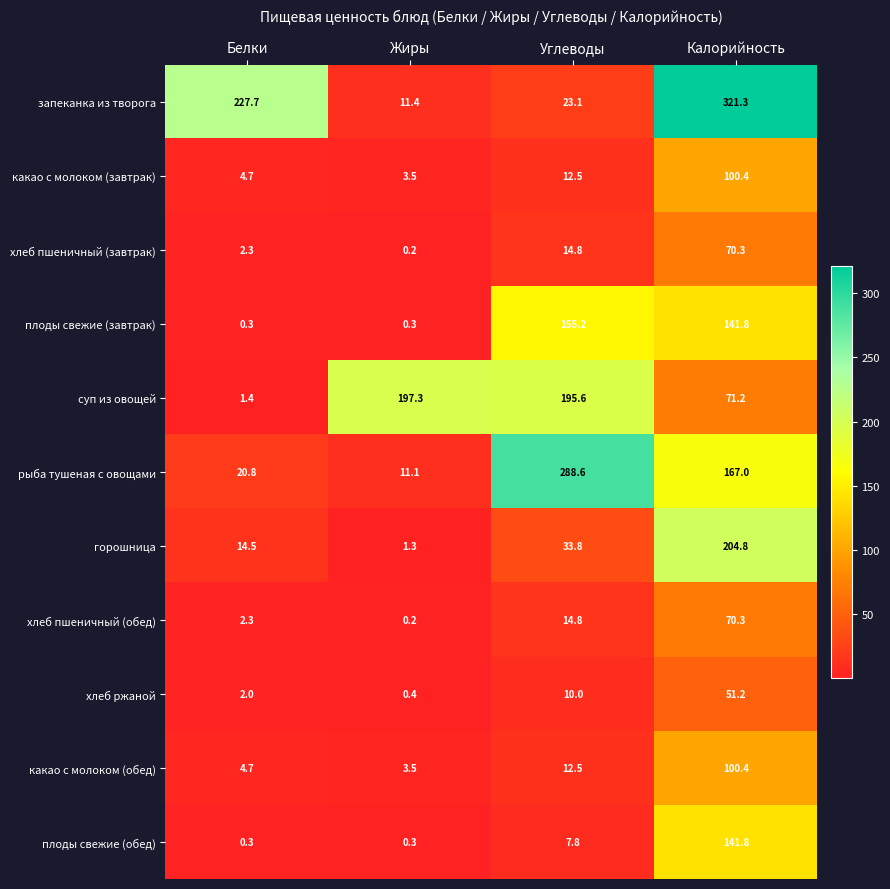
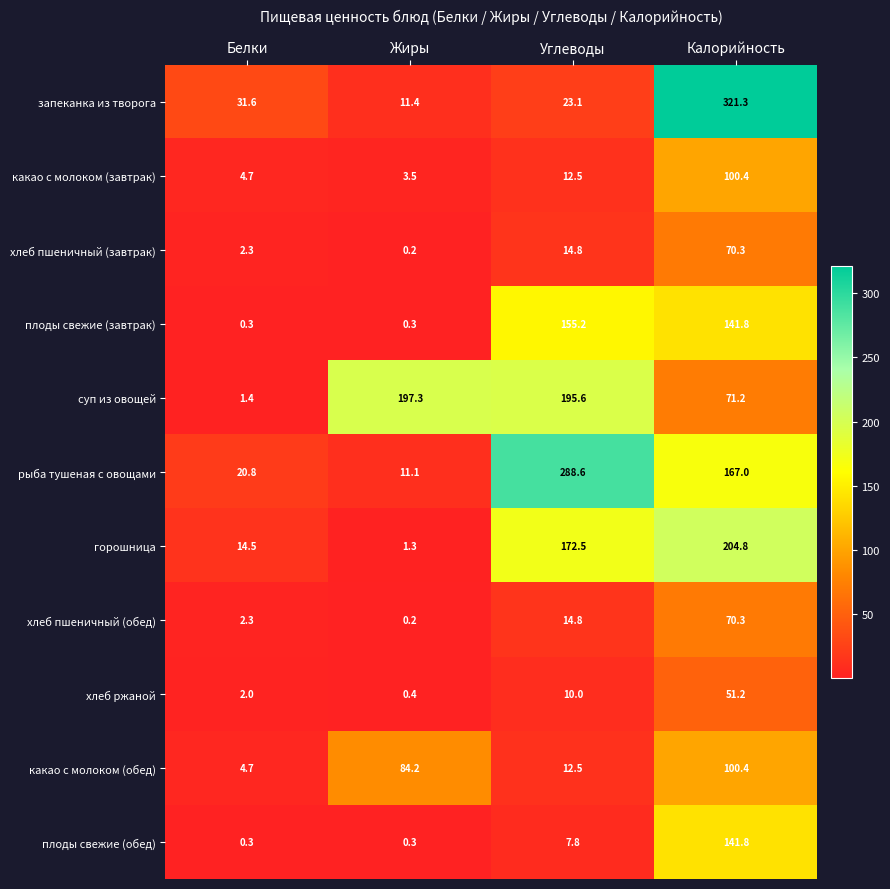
запеканка из творога, Белки: 227.7 -> 31.6
горошница, Углеводы: 33.8 -> 172.5
какао с молоком (обед), Жиры: 3.5 -> 84.2
